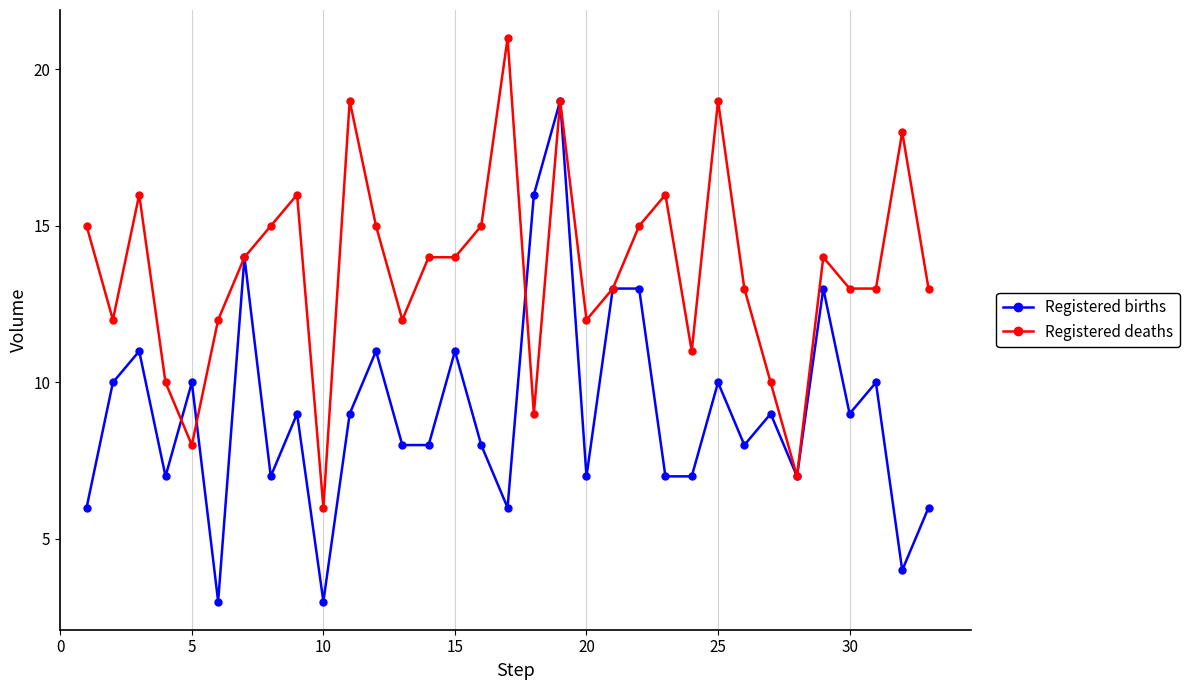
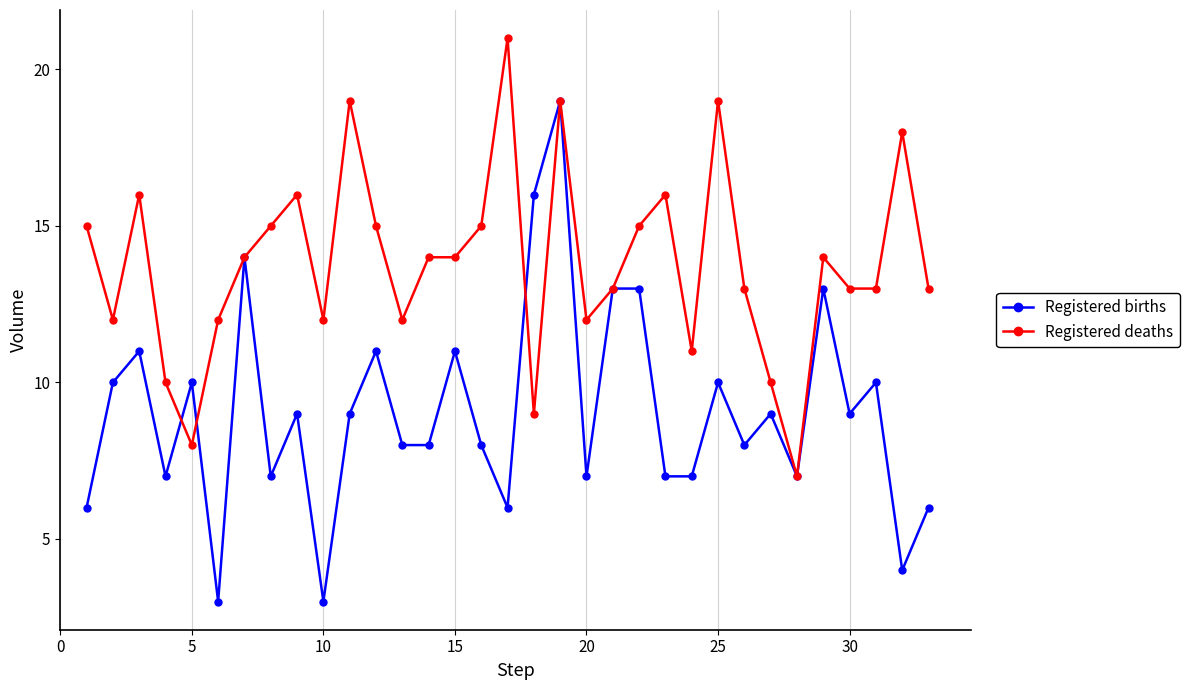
Registered deaths, 10: 6 -> 12
